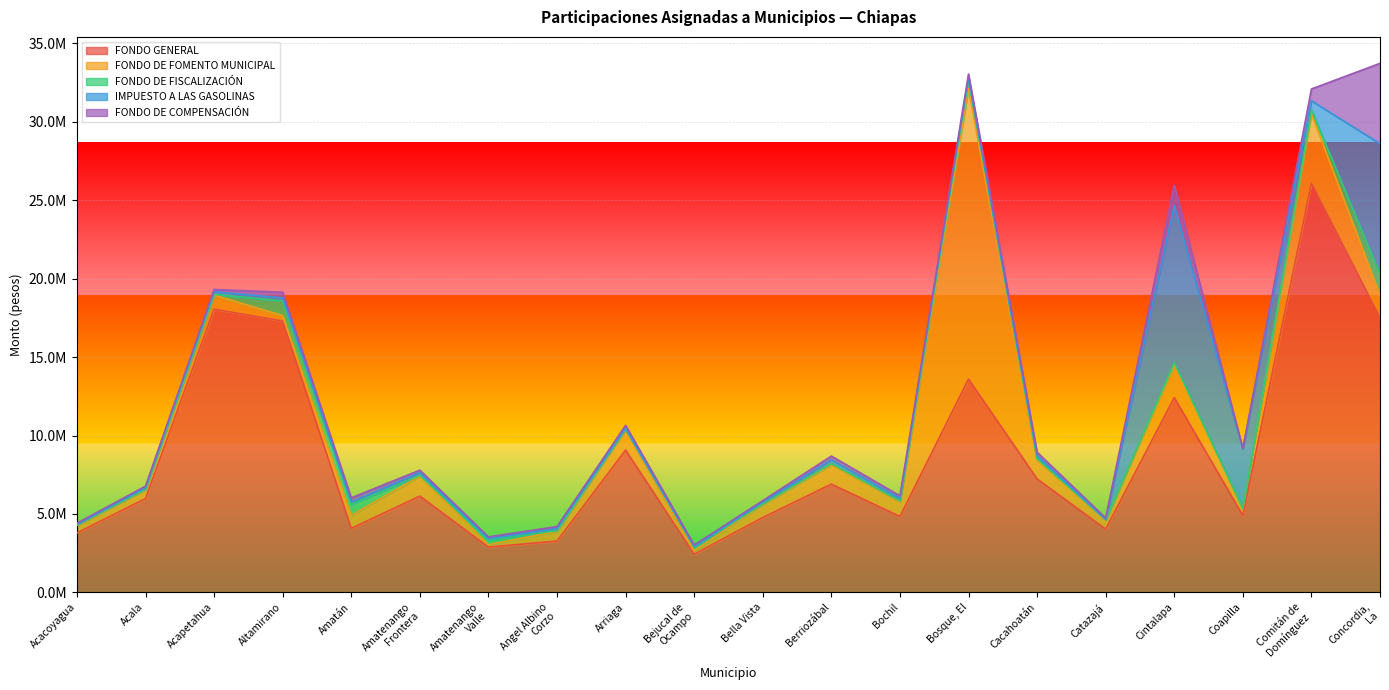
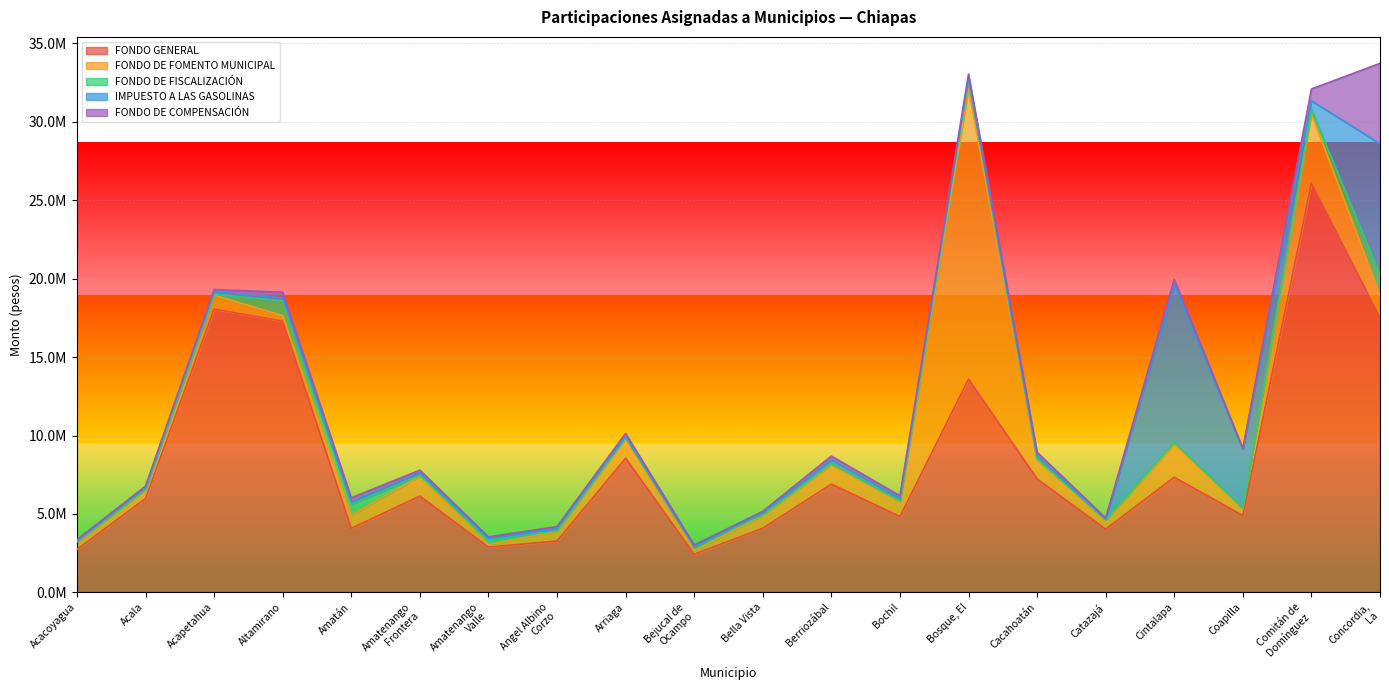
FONDO GENERAL, Acacoyagua: 3800000 -> 2700000
FONDO GENERAL, Arriaga: 9100000 -> 8600000
FONDO GENERAL, Bella Vista: 4800000 -> 4100000
FONDO GENERAL, Cintalapa: 12400000 -> 7300000
FONDO DE COMPENSACIÓN, Cintalapa: 1300000 -> 400000
